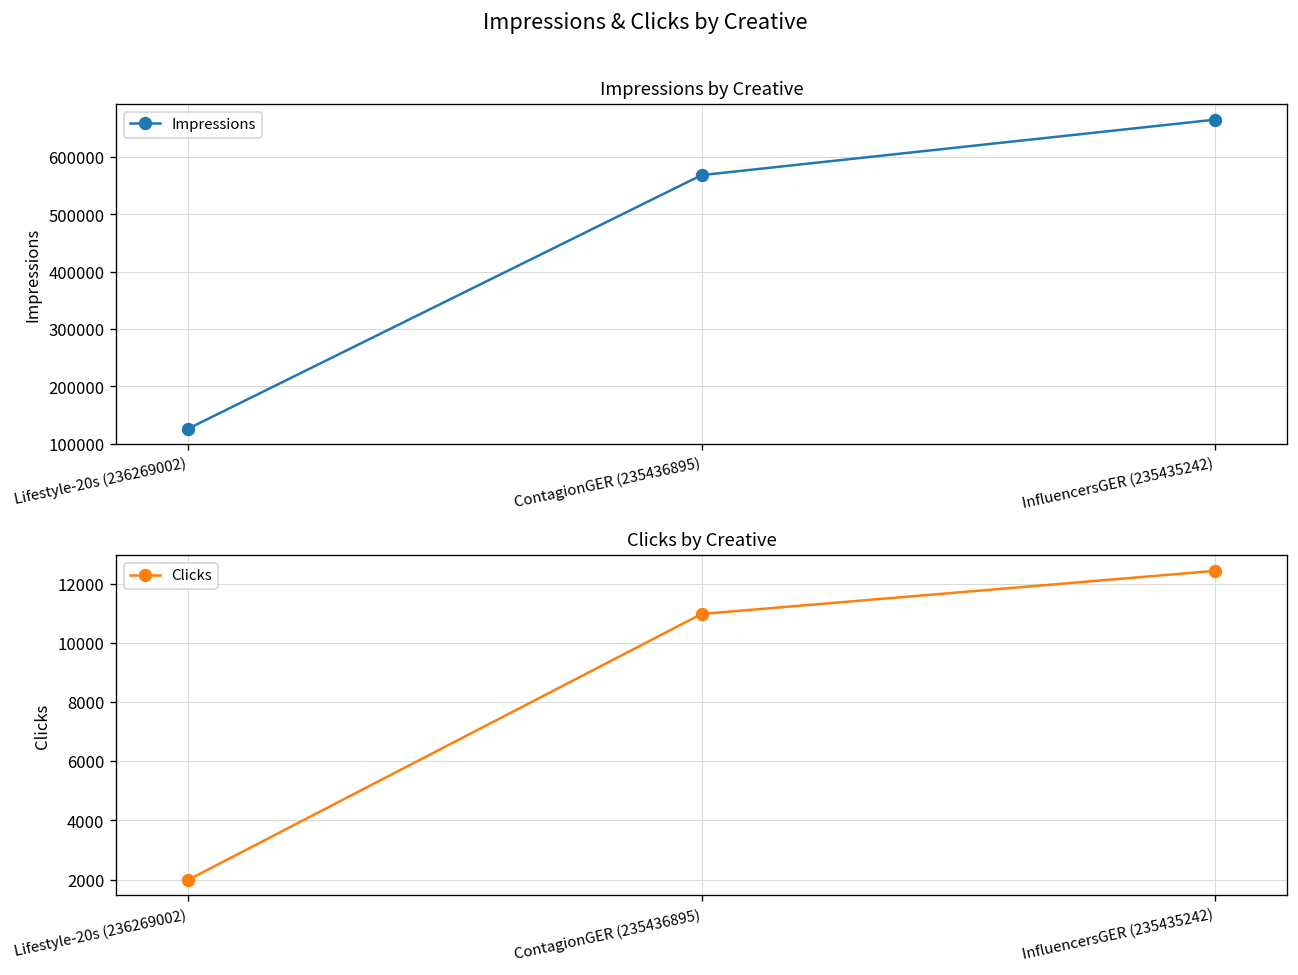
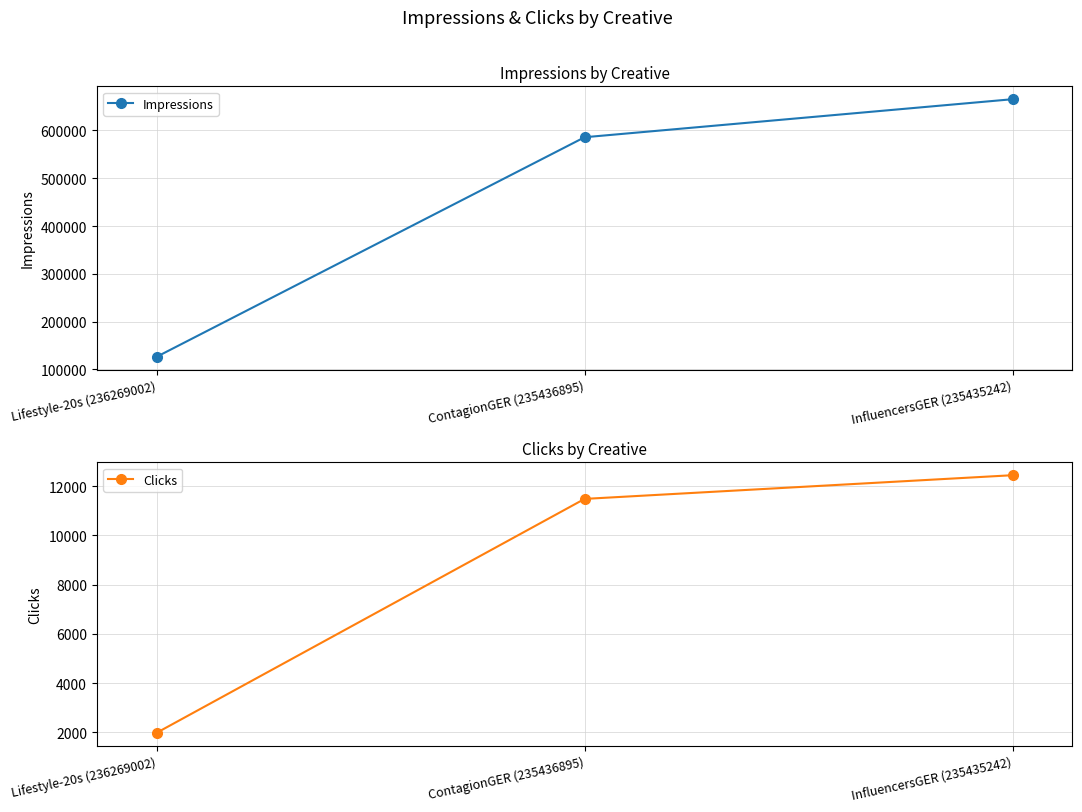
Impressions by Creative, ContagionGER (235436895): 570000 -> 590000
Clicks by Creative, ContagionGER (235436895): 11000 -> 11500
